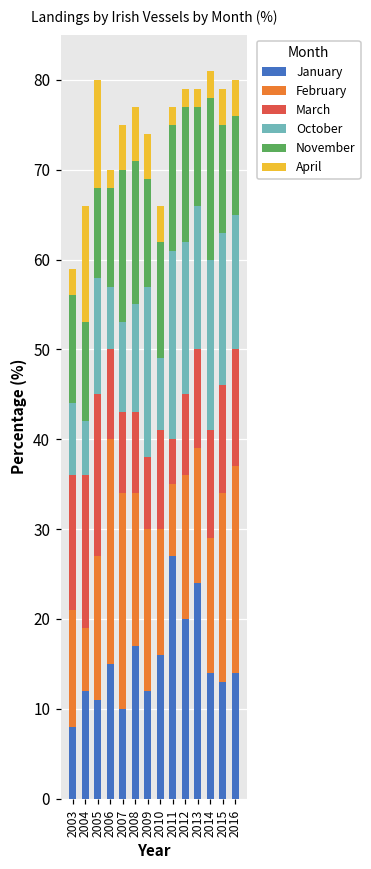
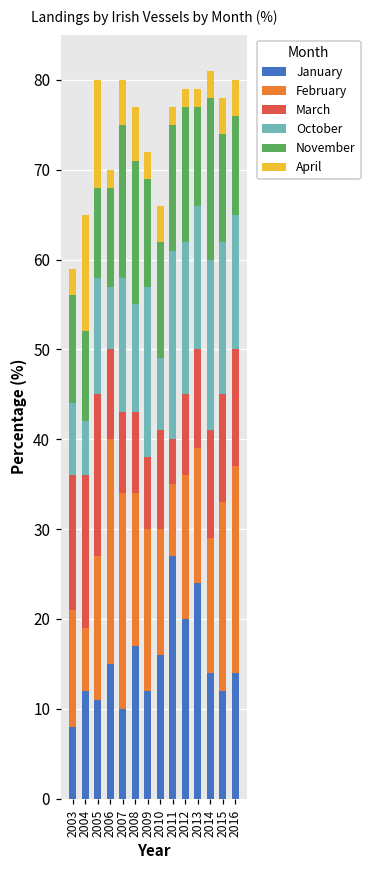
November, 2004: 11 -> 10
October, 2007: 10 -> 15
April, 2009: 5 -> 3
January, 2015: 13 -> 12
